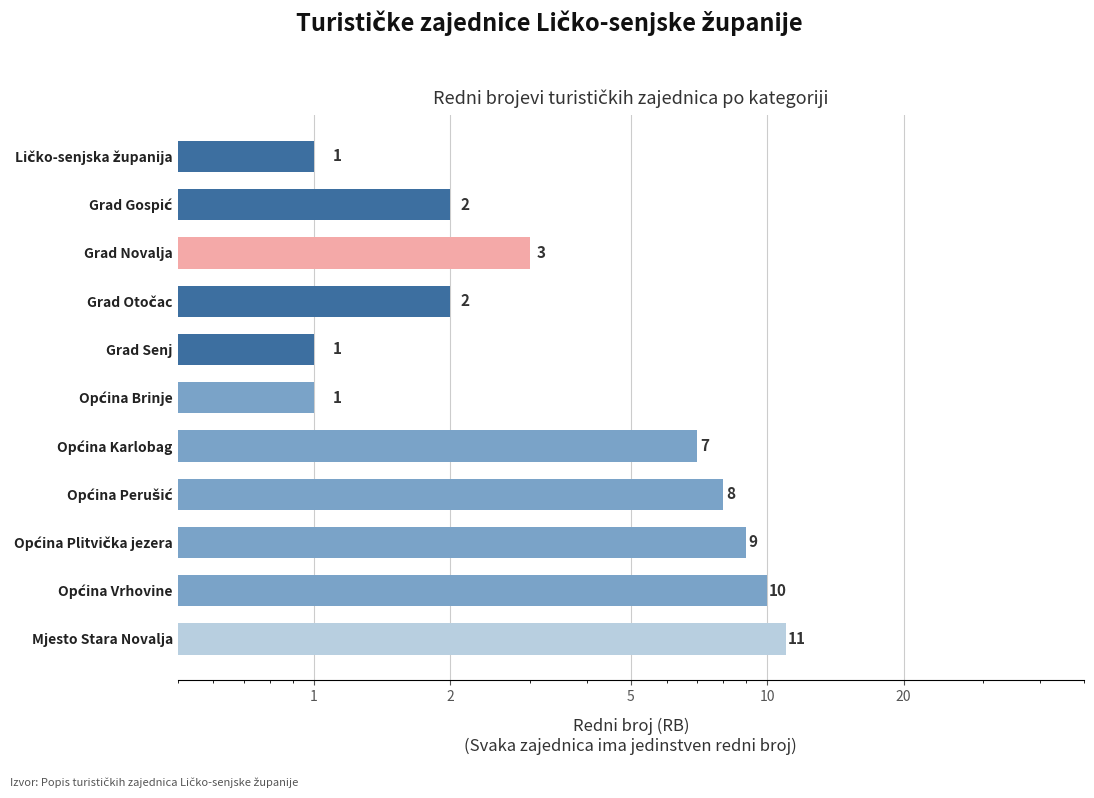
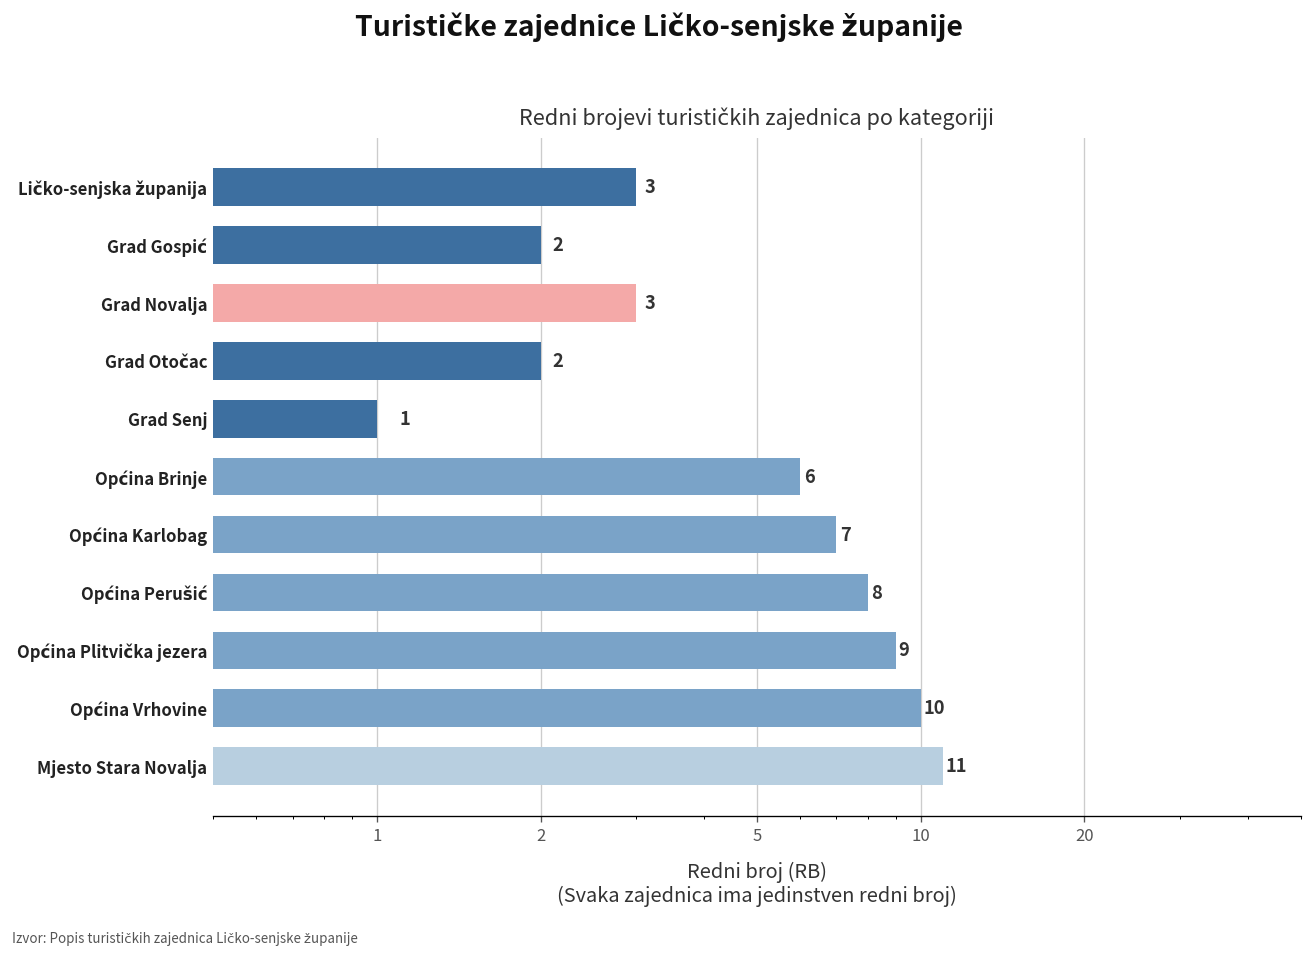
Ličko-senjska županija: 1 -> 3
Općina Brinje: 1 -> 6
